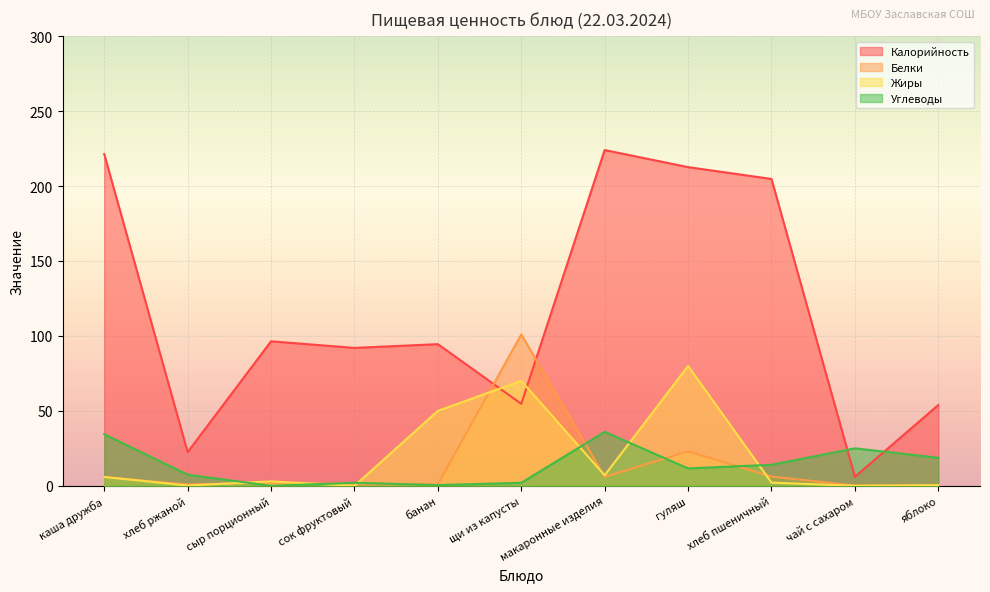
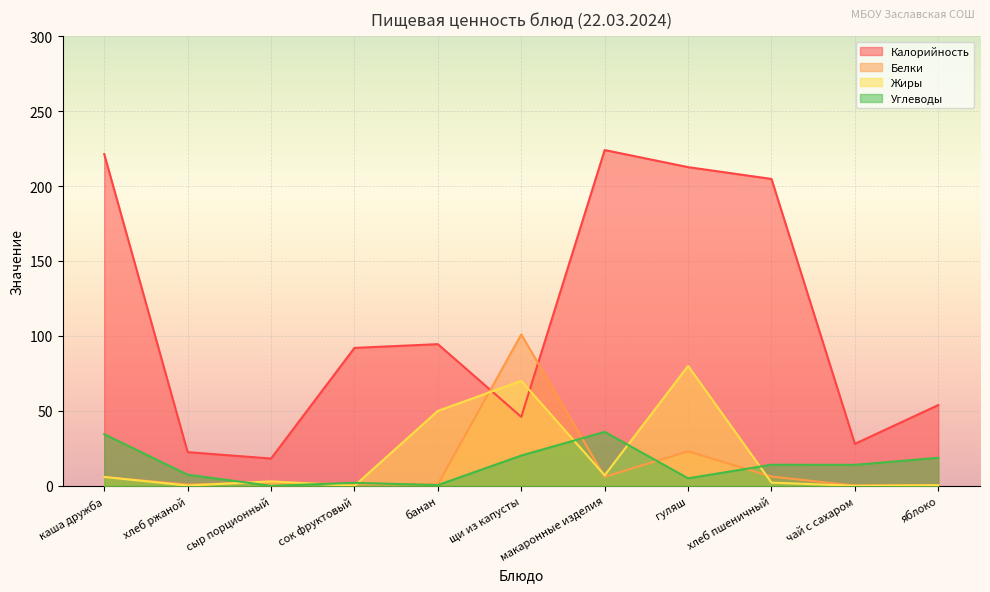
Калорийность, сыр порционный: 96 -> 18
Калорийность, щи из капусты: 55 -> 46
Углеводы, щи из капусты: 2 -> 20
Углеводы, гуляш: 12 -> 5
Калорийность, чай с сахаром: 6 -> 28
Углеводы, чай с сахаром: 25 -> 14
